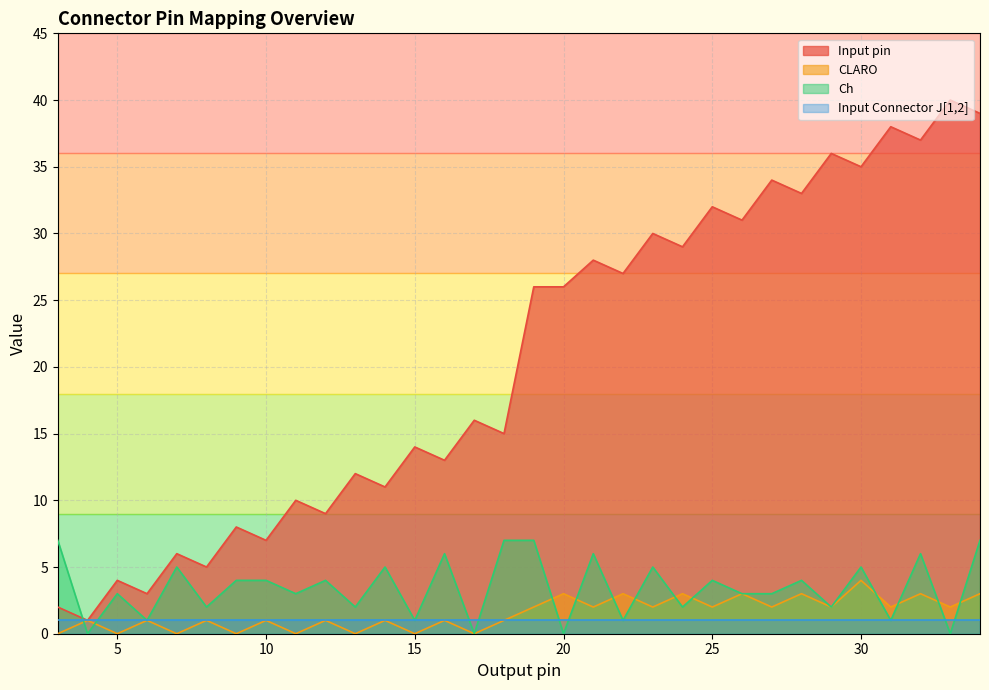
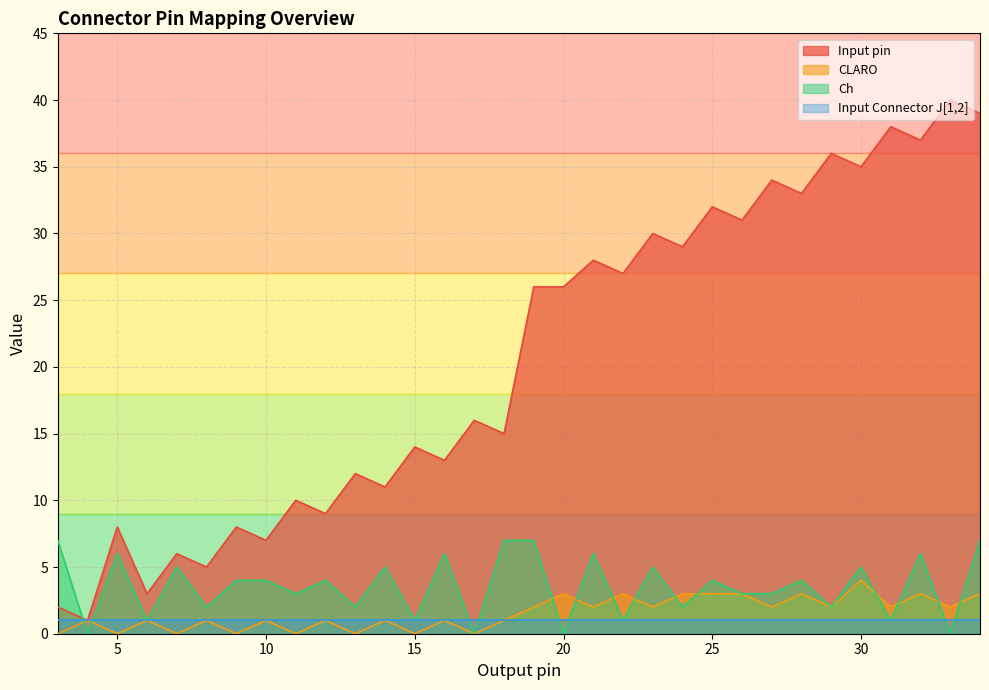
Input pin, 5: 4 -> 8
Ch, 5: 3 -> 6
CLARO, 25: 2 -> 3
